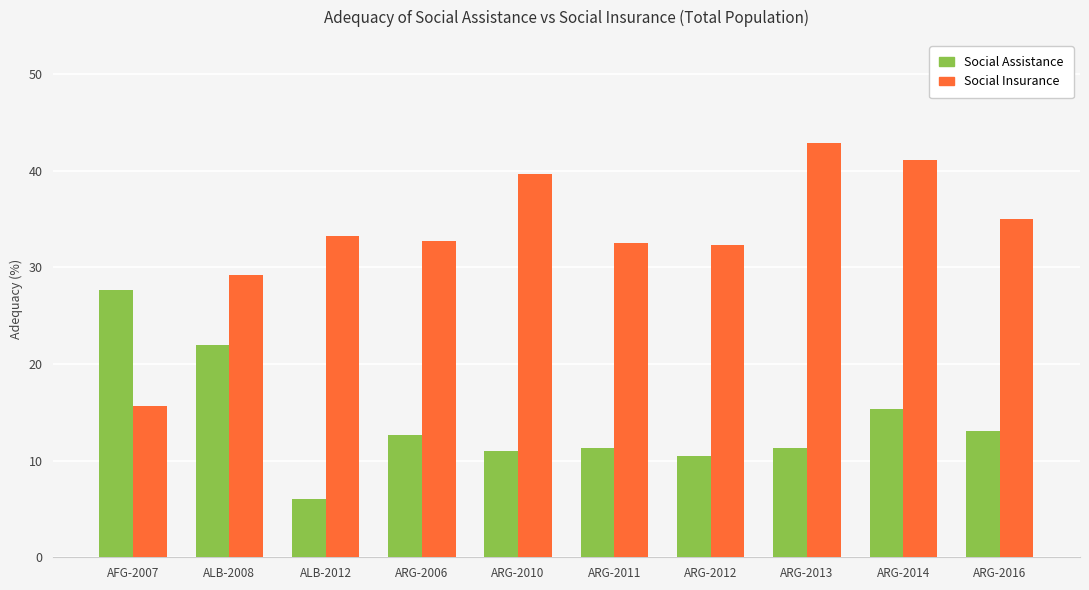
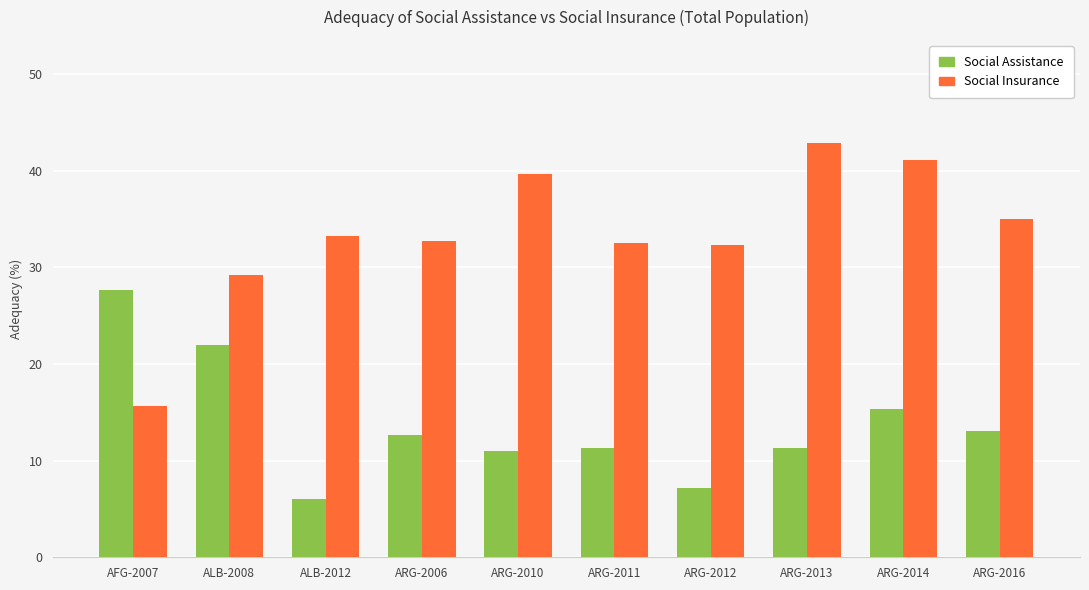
Social Assistance, ARG-2012: 10 -> 7
